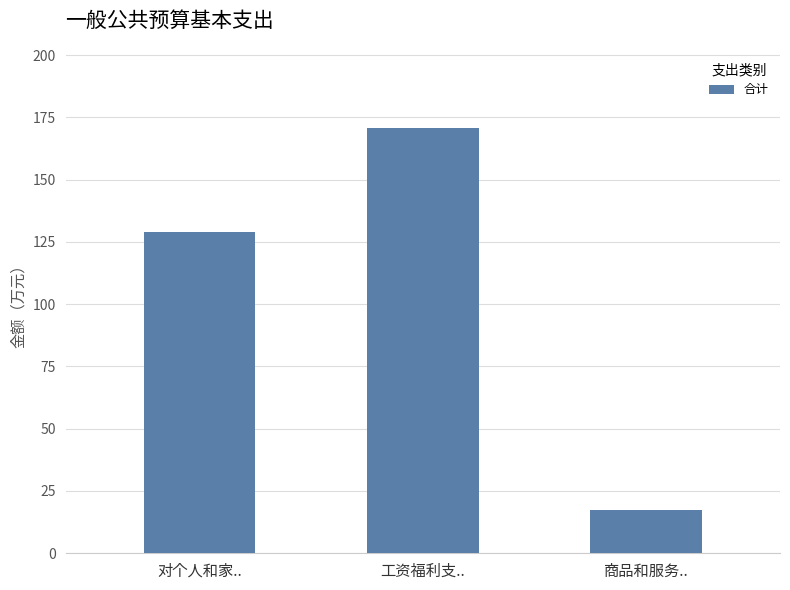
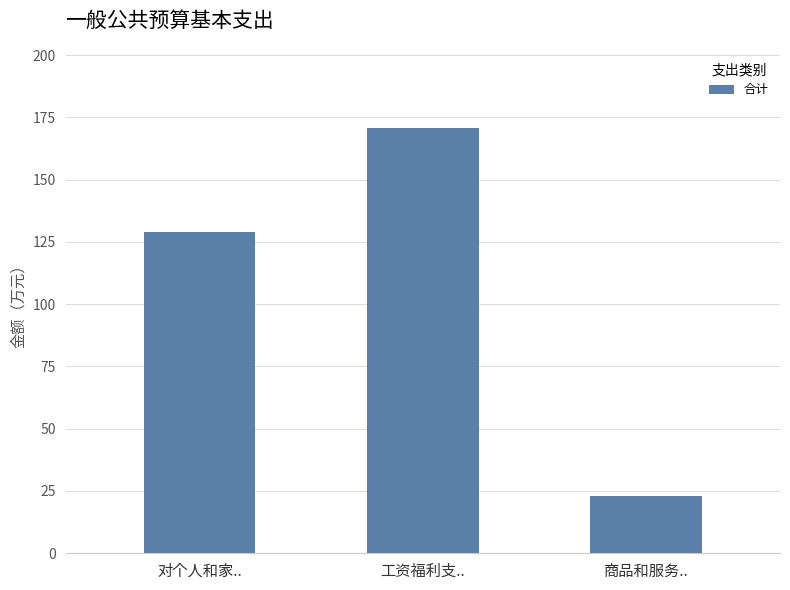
商品和服务..: 17 -> 23
